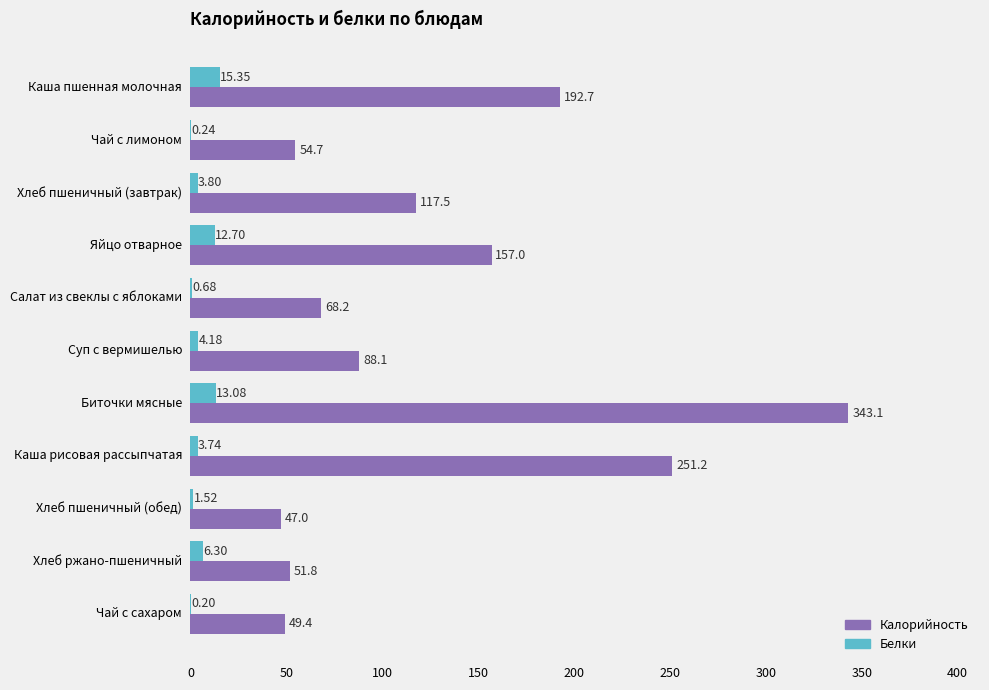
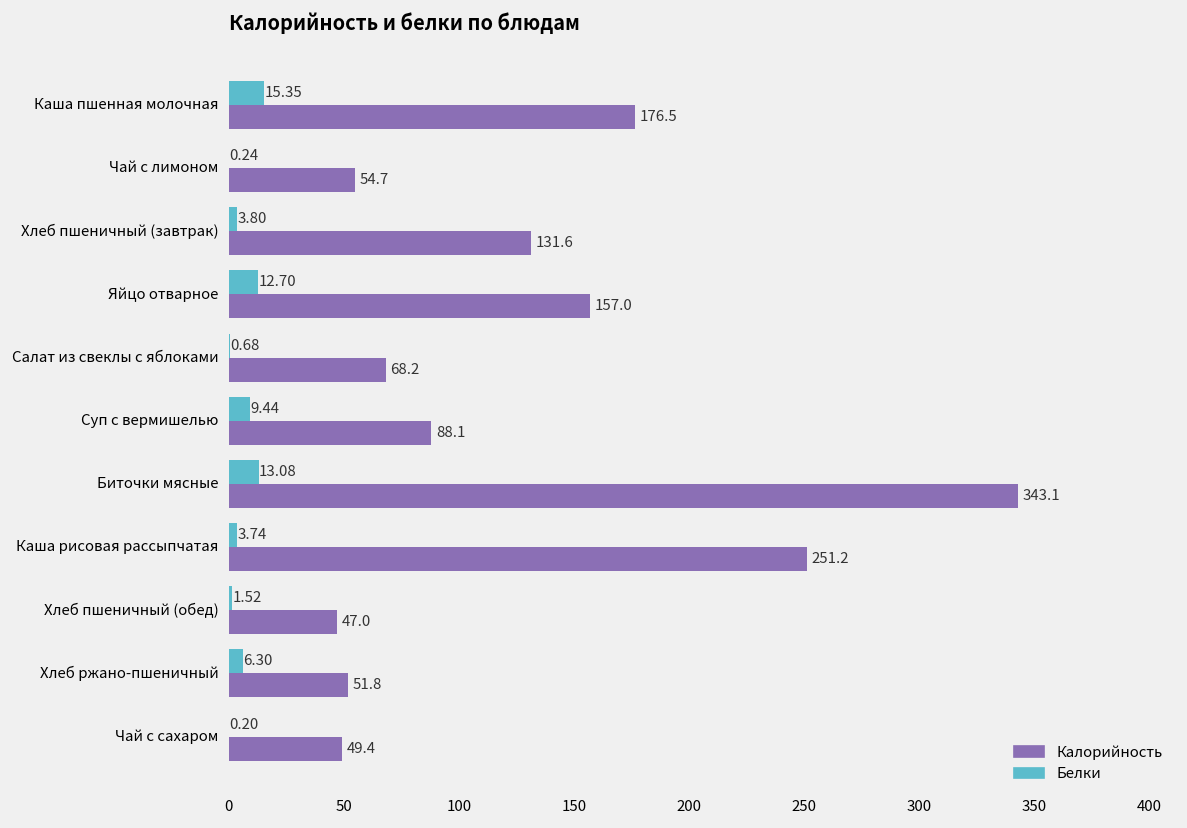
Калорийность, Каша пшенная молочная: 192.7 -> 176.5
Калорийность, Хлеб пшеничный (завтрак): 117.5 -> 131.6
Белки, Суп с вермишелью: 4.18 -> 9.44
